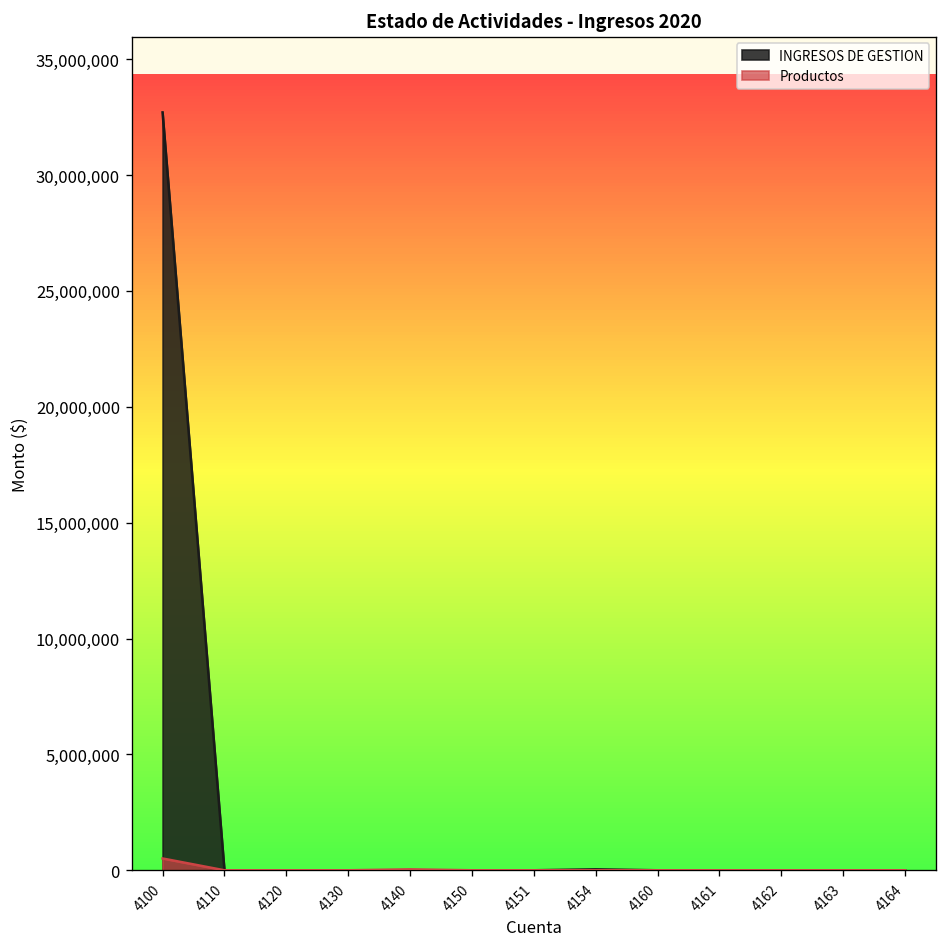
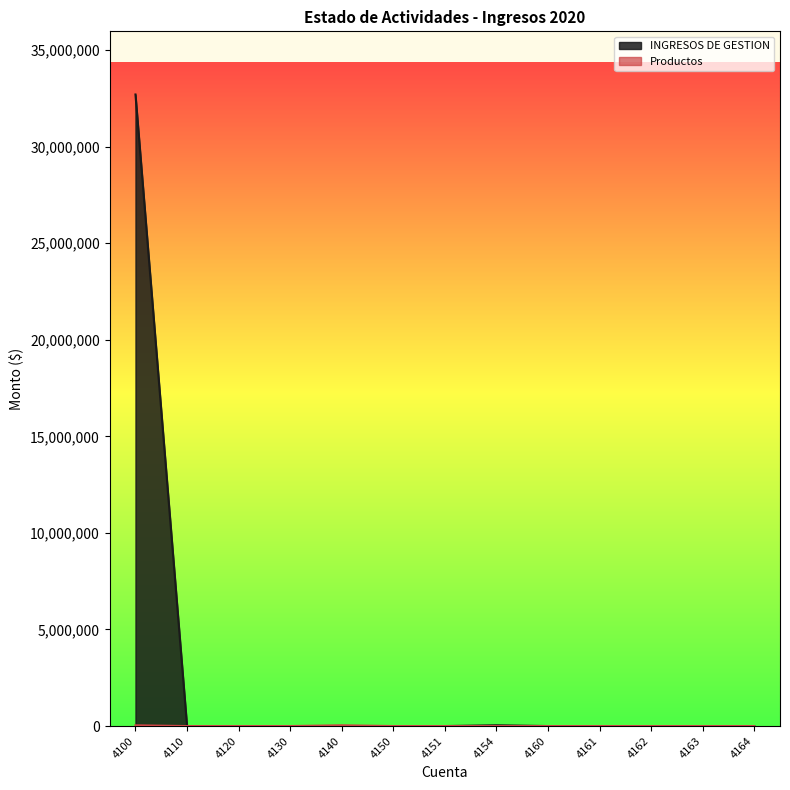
Productos, 4100: 500,000 -> 0
